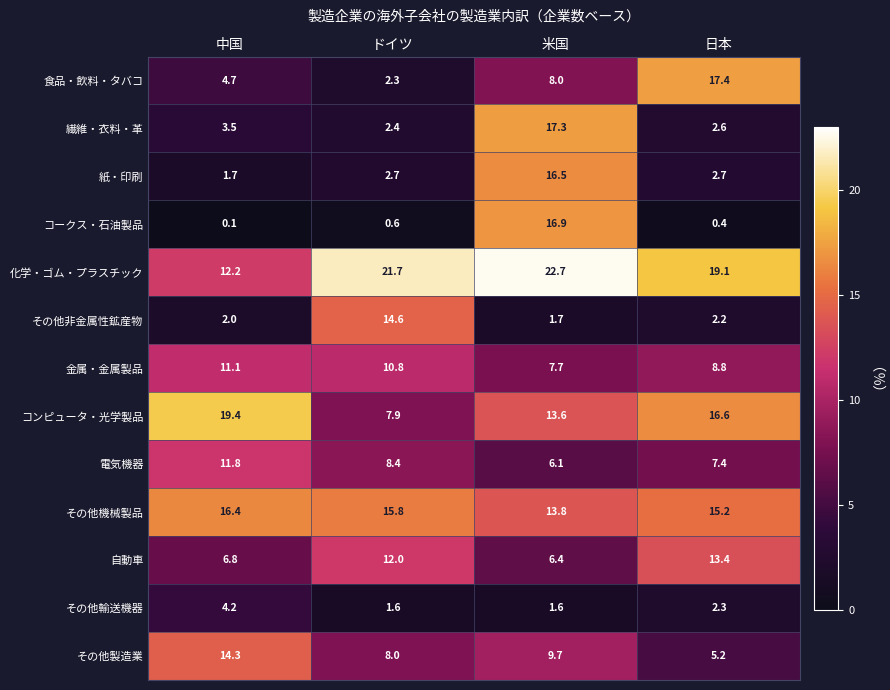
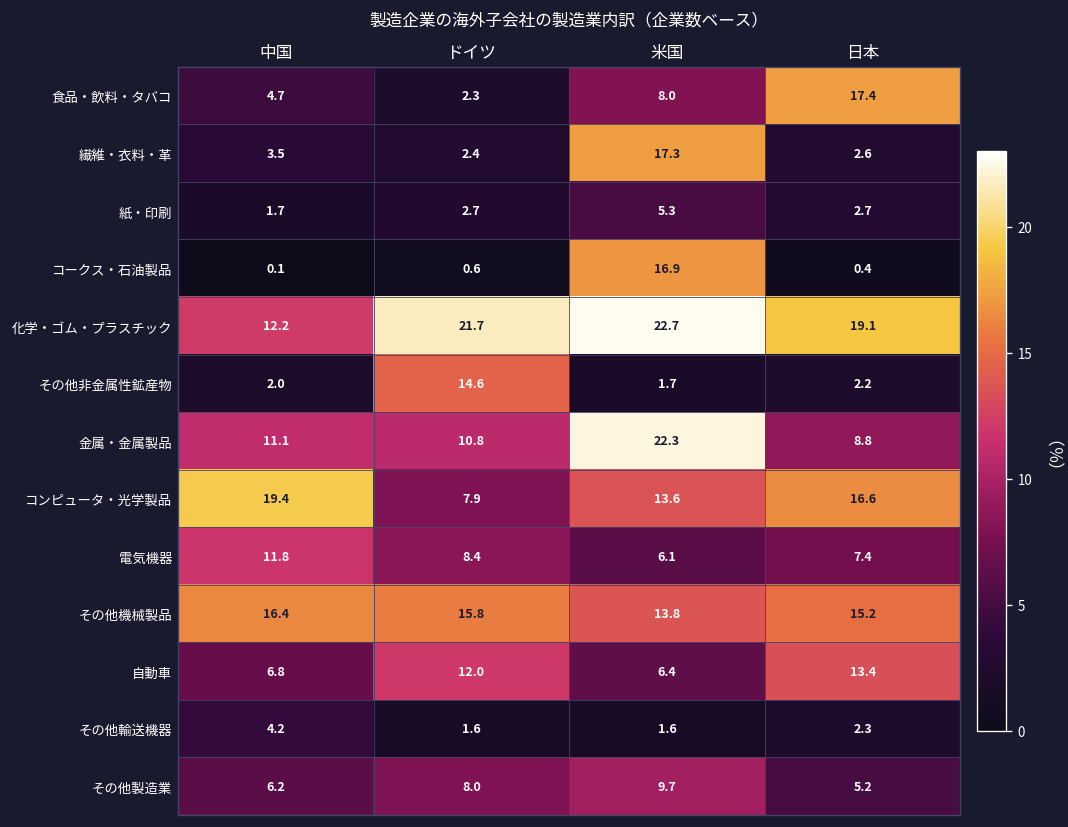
紙・印刷, 米国: 16.5 -> 5.3
金属・金属製品, 米国: 7.7 -> 22.3
その他製造業, 中国: 14.3 -> 6.2
